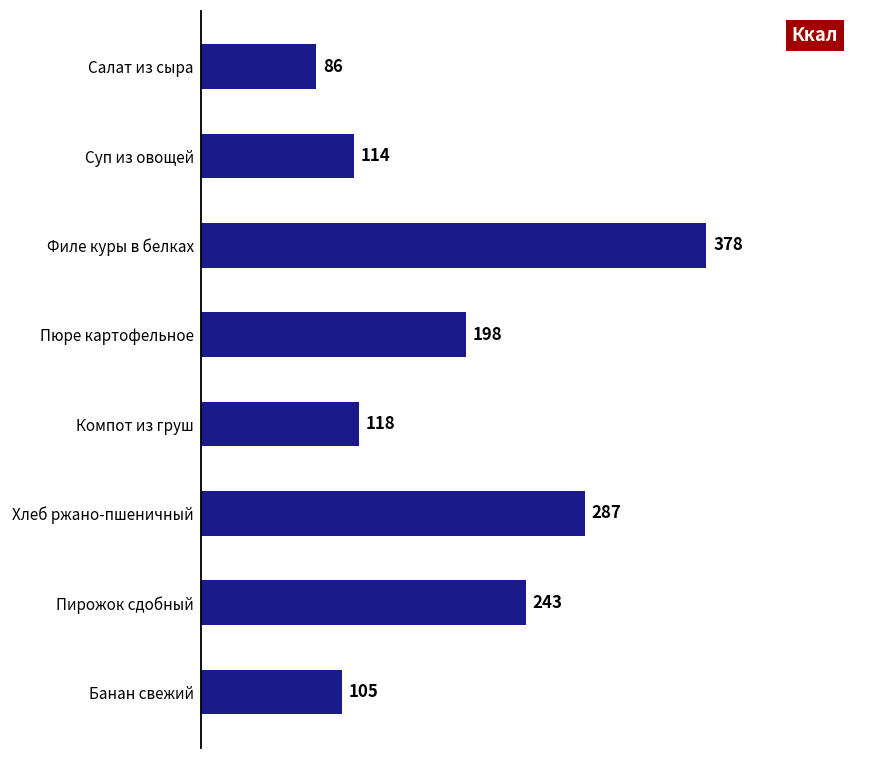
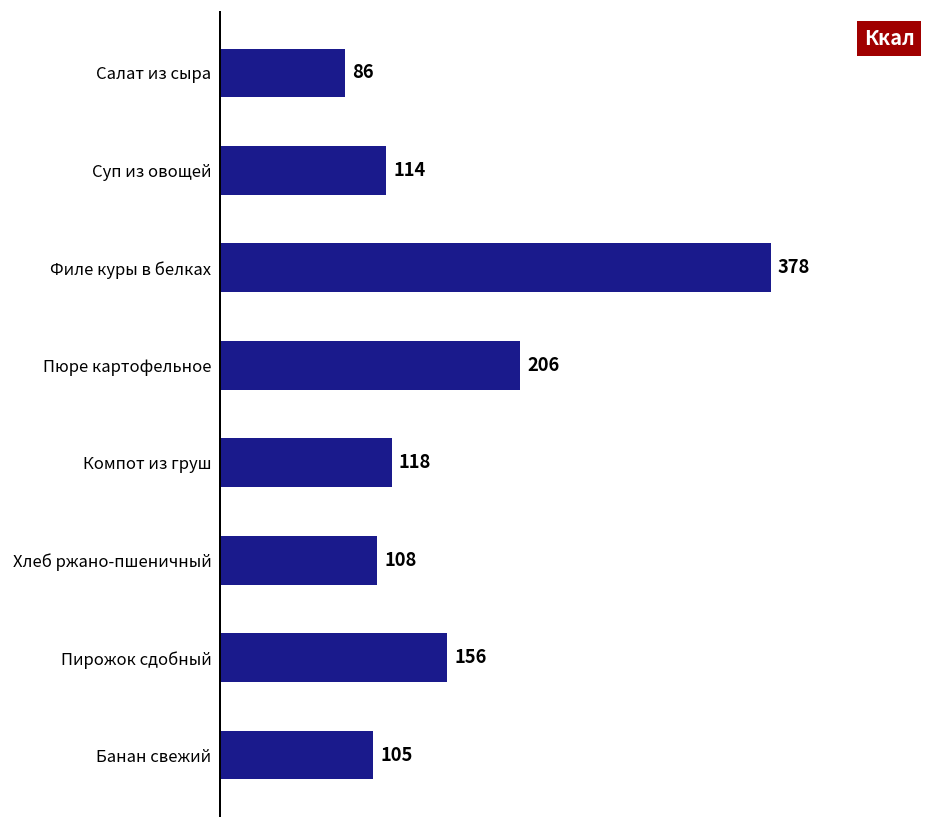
Пюре картофельное: 198 -> 206
Хлеб ржано-пшеничный: 287 -> 108
Пирожок сдобный: 243 -> 156
